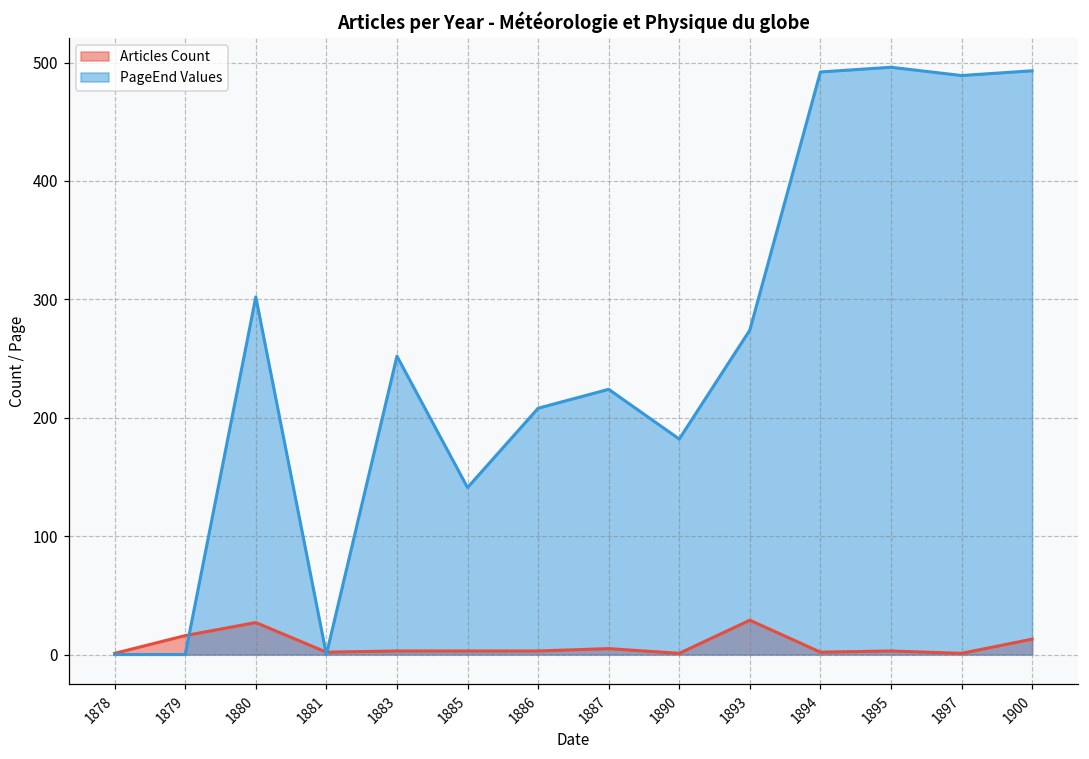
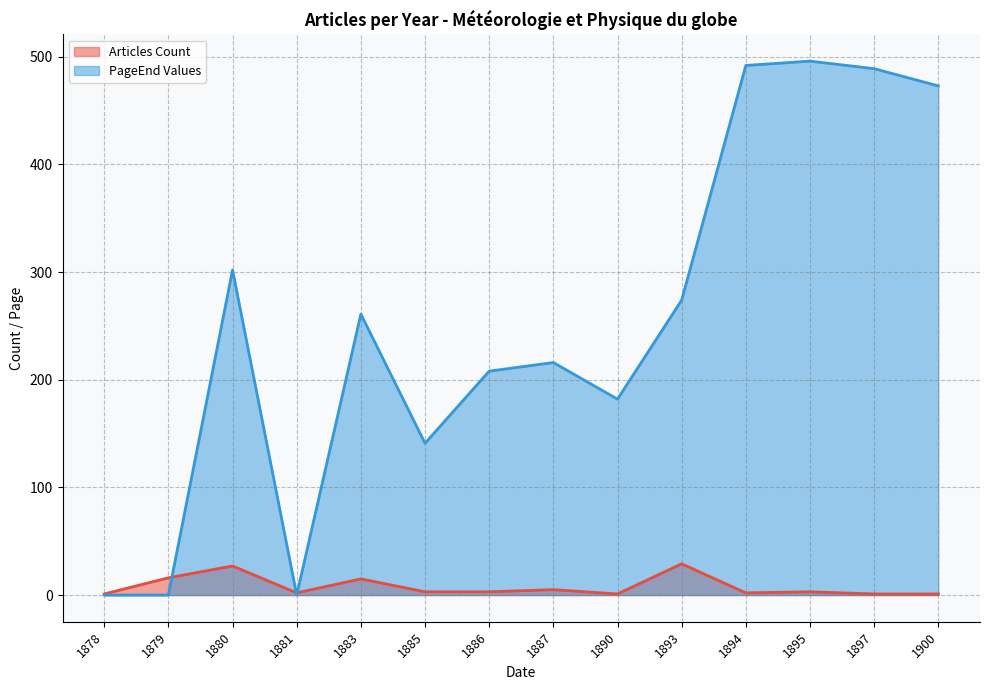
Articles Count, 1883: 3 -> 15
PageEnd Values, 1883: 252 -> 261
PageEnd Values, 1887: 224 -> 216
Articles Count, 1900: 13 -> 1
PageEnd Values, 1900: 493 -> 473
